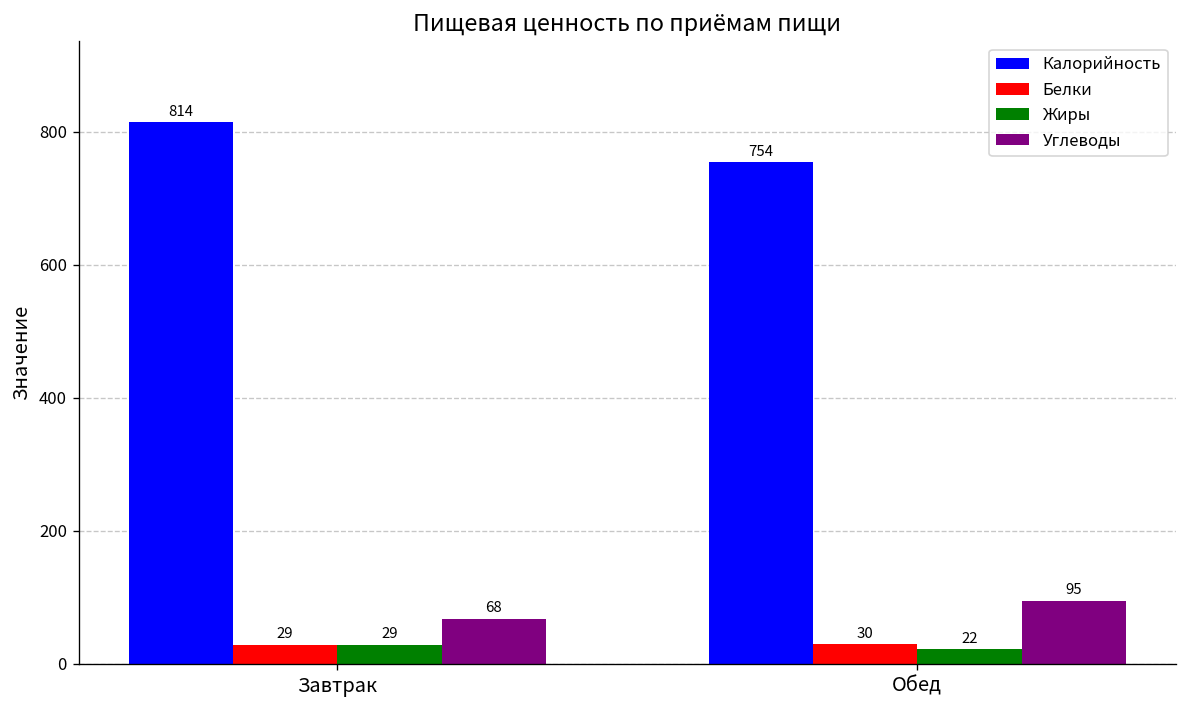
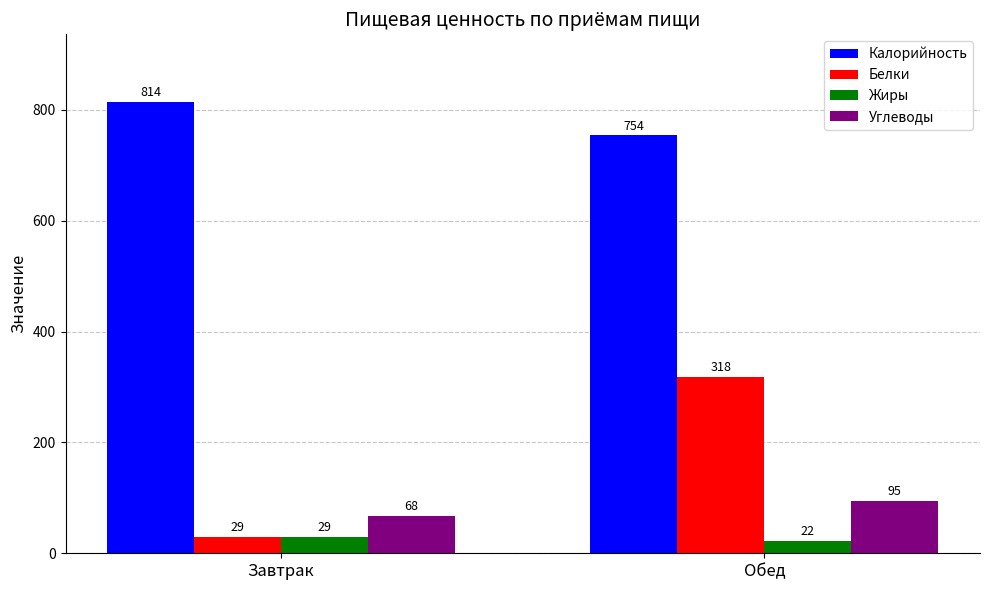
Белки, Обед: 30 -> 318
